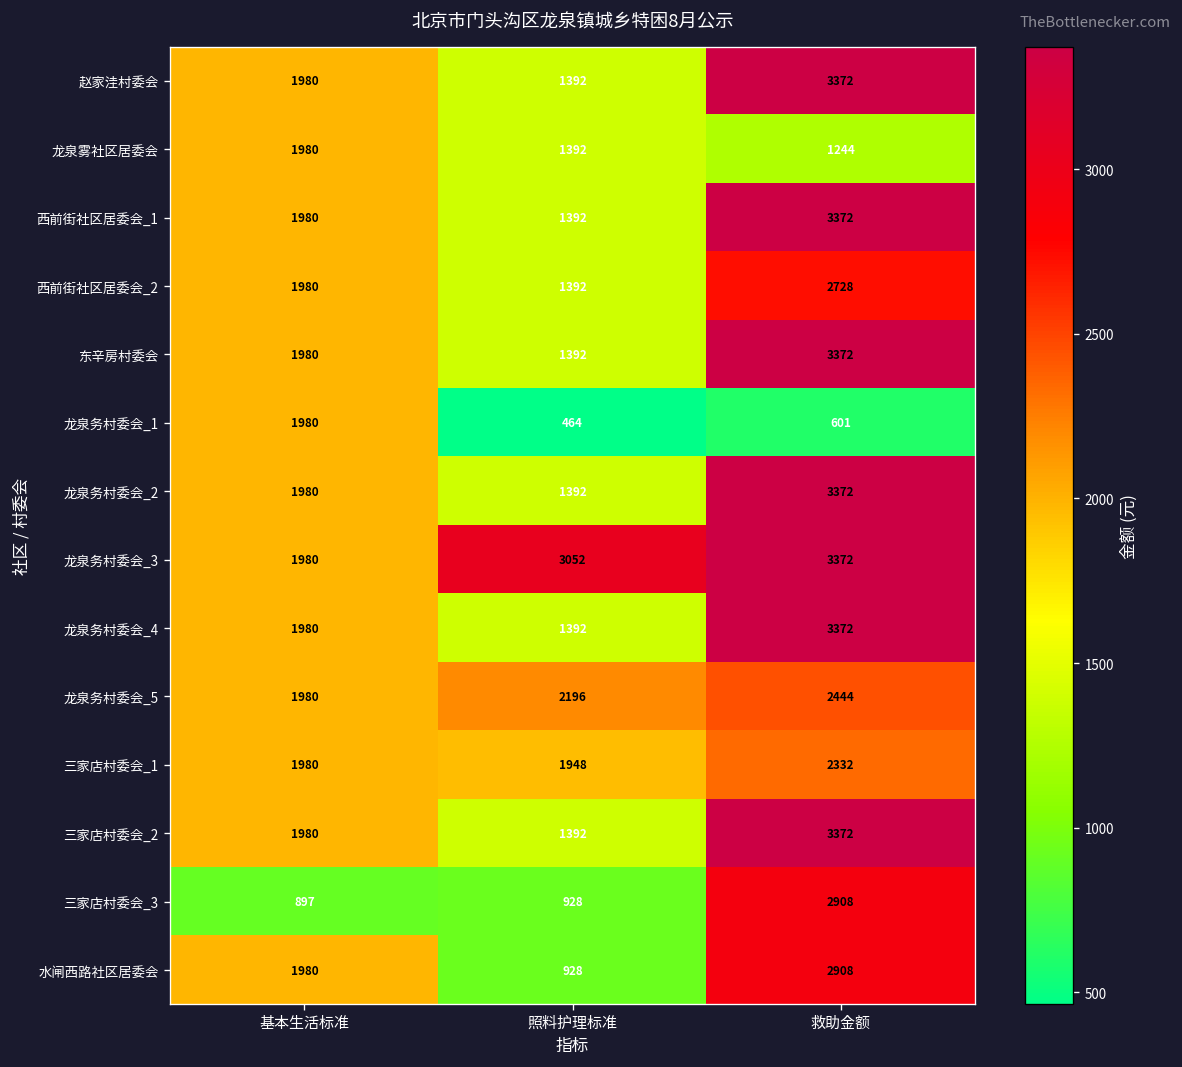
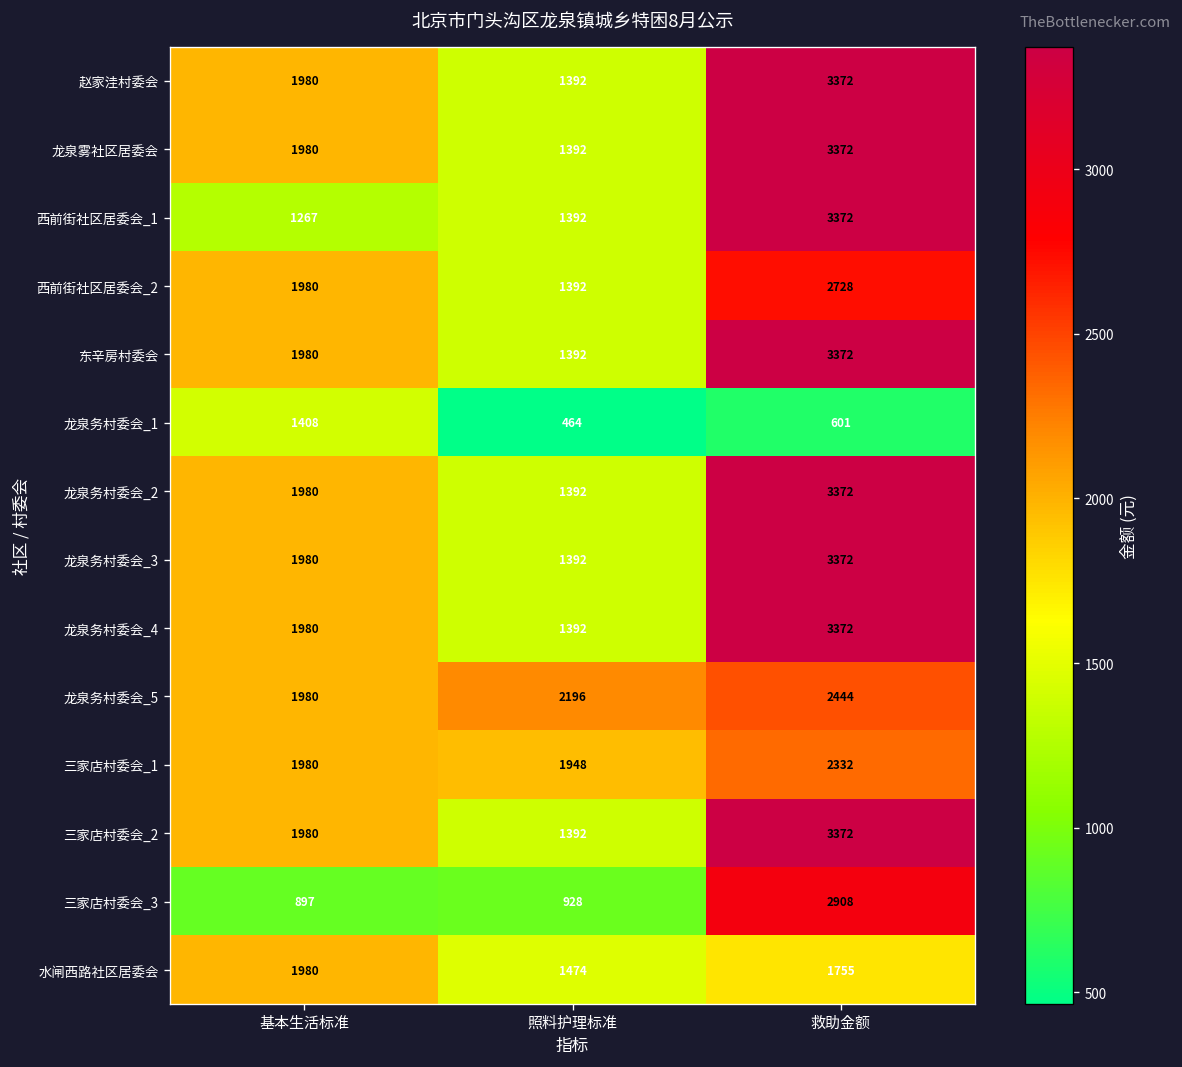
龙泉雾社区居委会, 救助金额: 1244 -> 3372
西前街社区居委会_1, 基本生活标准: 1980 -> 1267
龙泉务村委会_1, 基本生活标准: 1980 -> 1408
龙泉务村委会_3, 照料护理标准: 3052 -> 1392
水闸西路社区居委会, 照料护理标准: 928 -> 1474
水闸西路社区居委会, 救助金额: 2908 -> 1755
